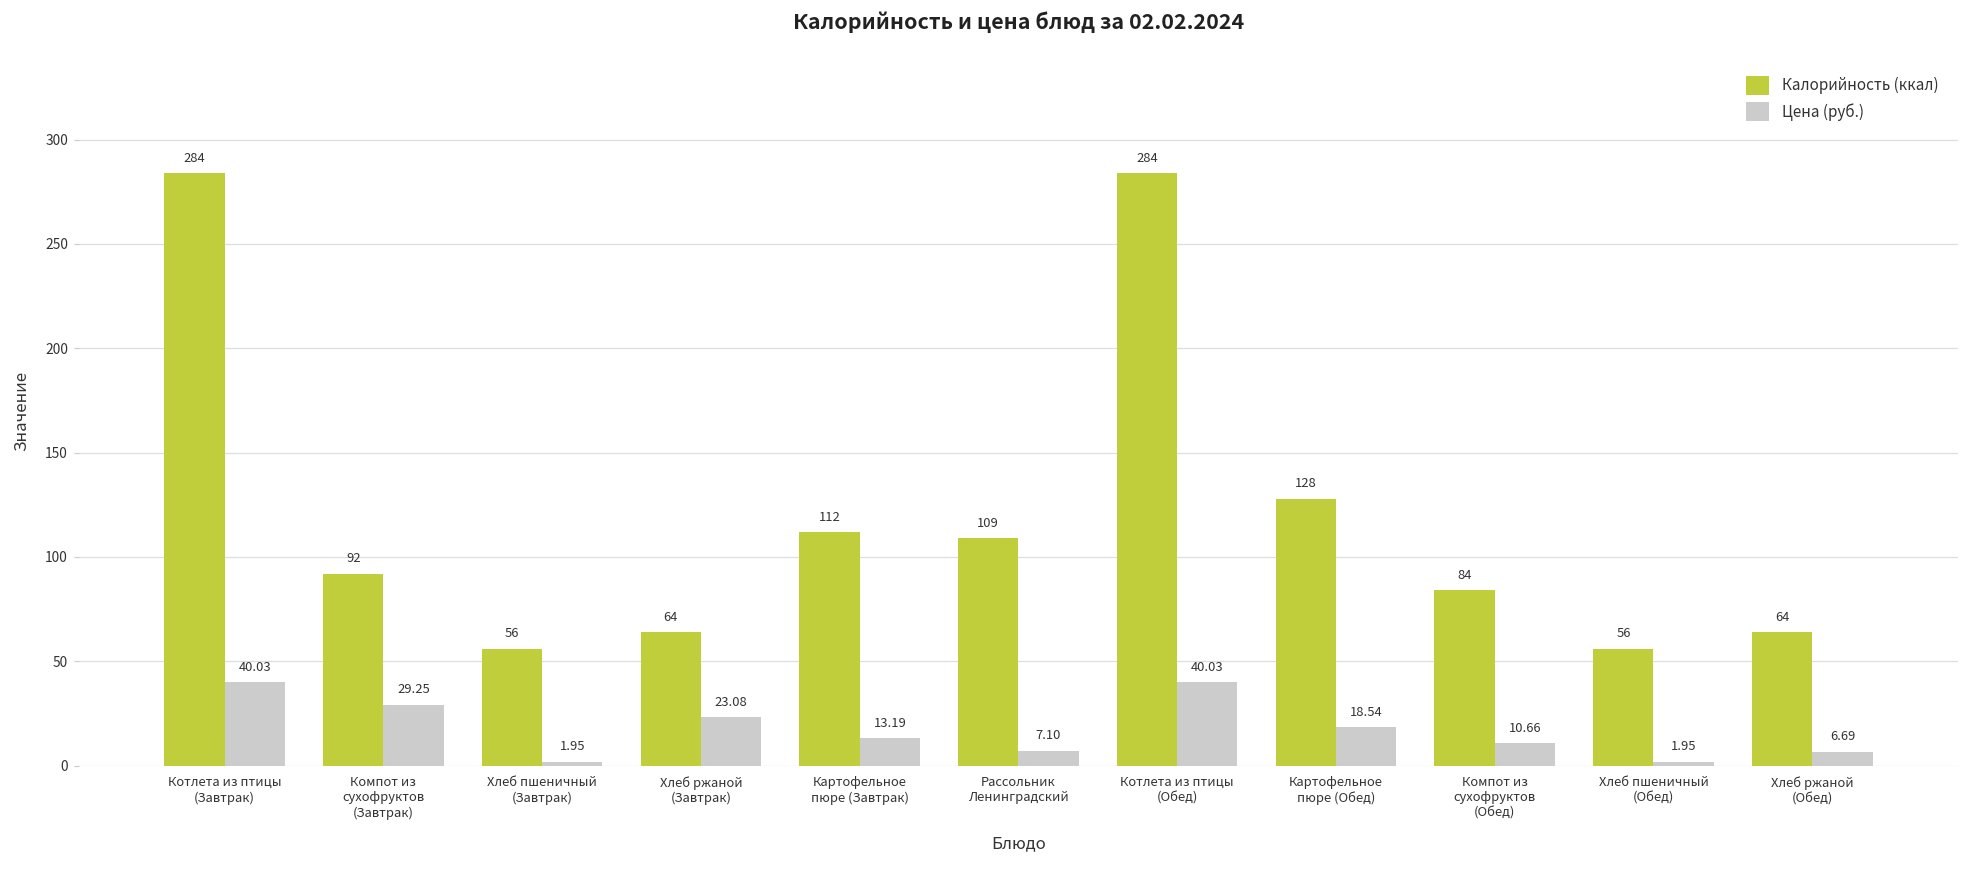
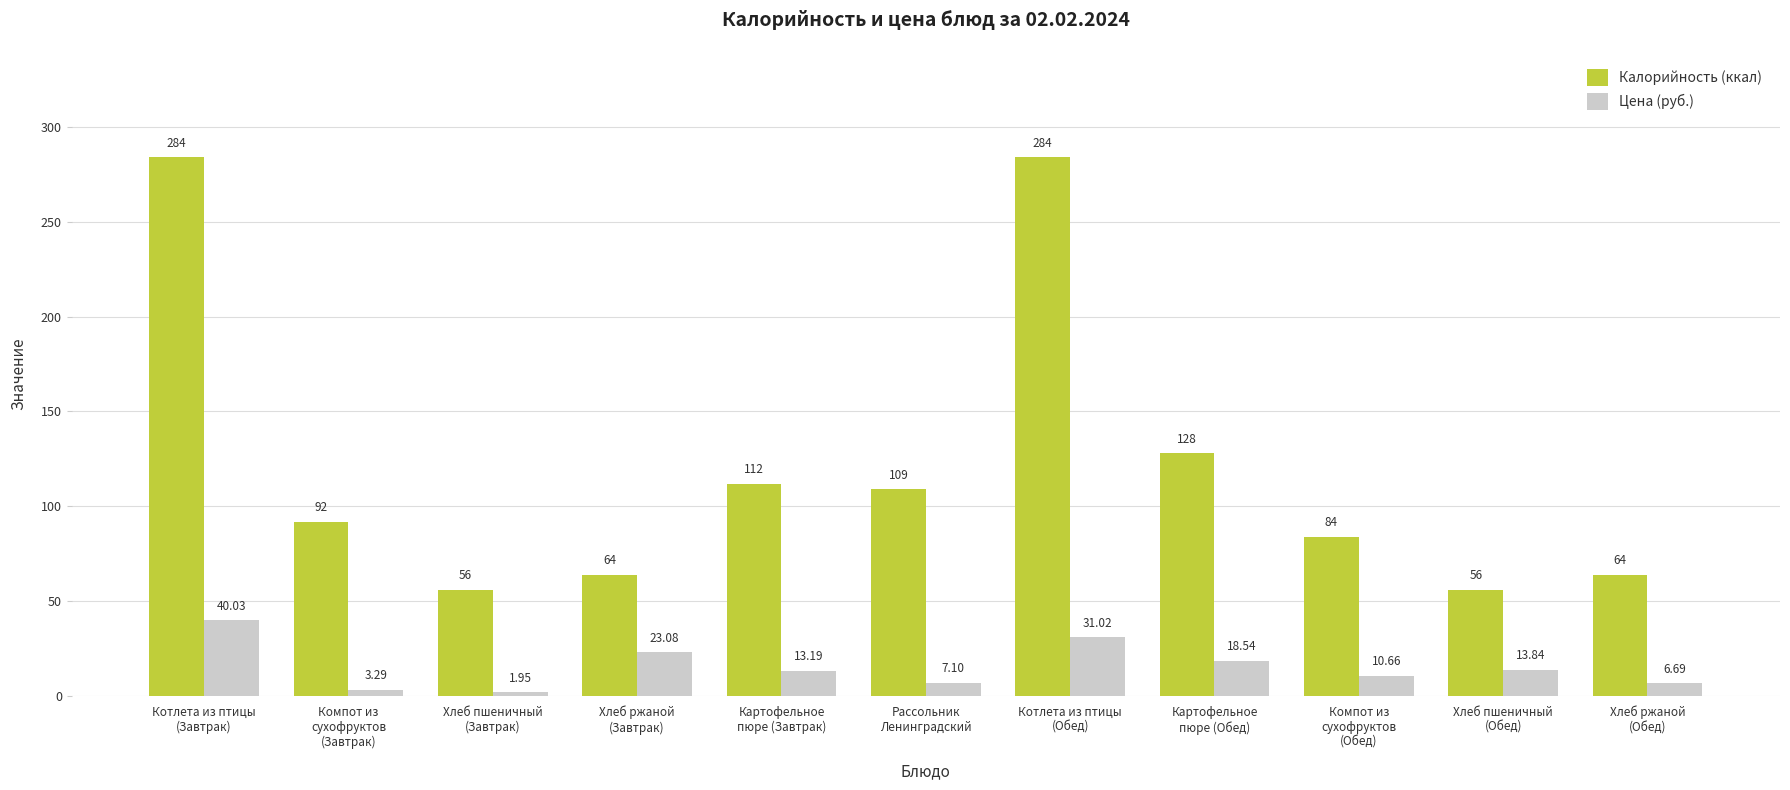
Цена (руб.), Компот из сухофруктов (Завтрак): 29.25 -> 3.29
Цена (руб.), Котлета из птицы (Обед): 40.03 -> 31.02
Цена (руб.), Хлеб пшеничный (Обед): 1.95 -> 13.84
